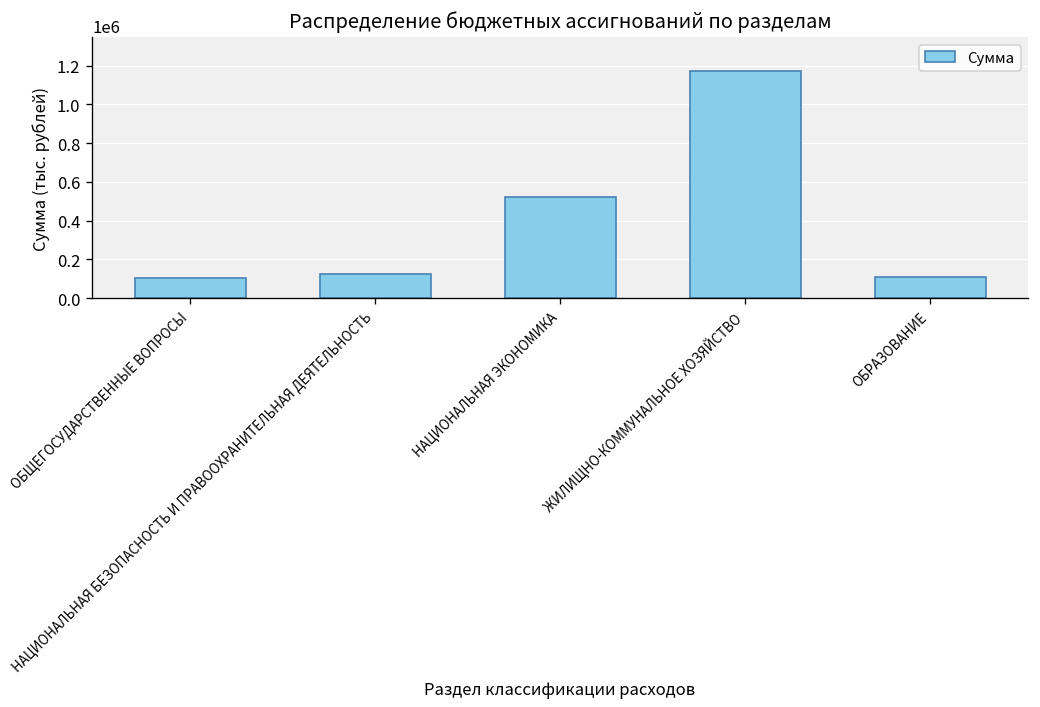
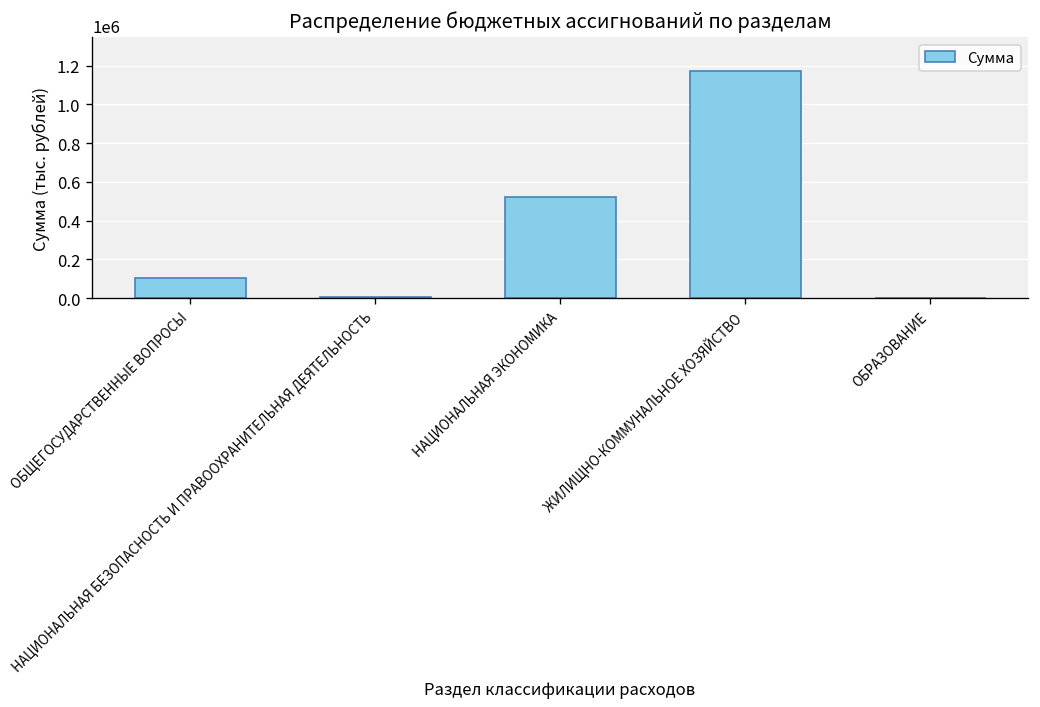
НАЦИОНАЛЬНАЯ БЕЗОПАСНОСТЬ И ПРАВООХРАНИТЕЛЬНАЯ ДЕЯТЕЛЬНОСТЬ: 120000 -> 10000
ОБРАЗОВАНИЕ: 110000 -> 0
